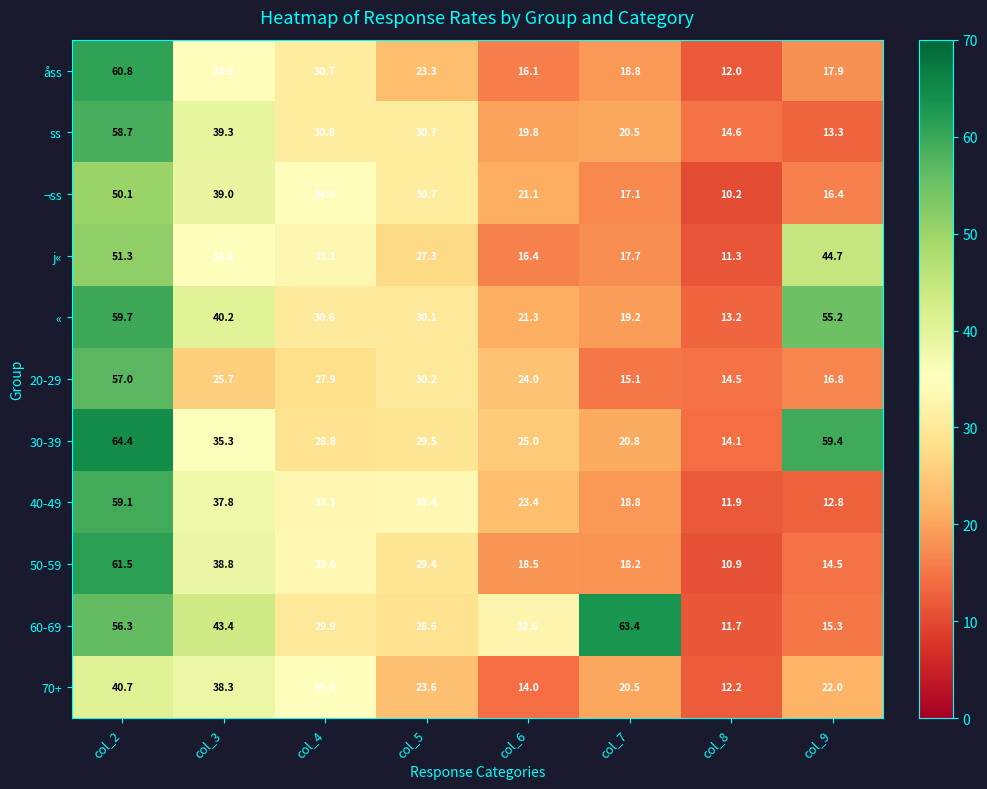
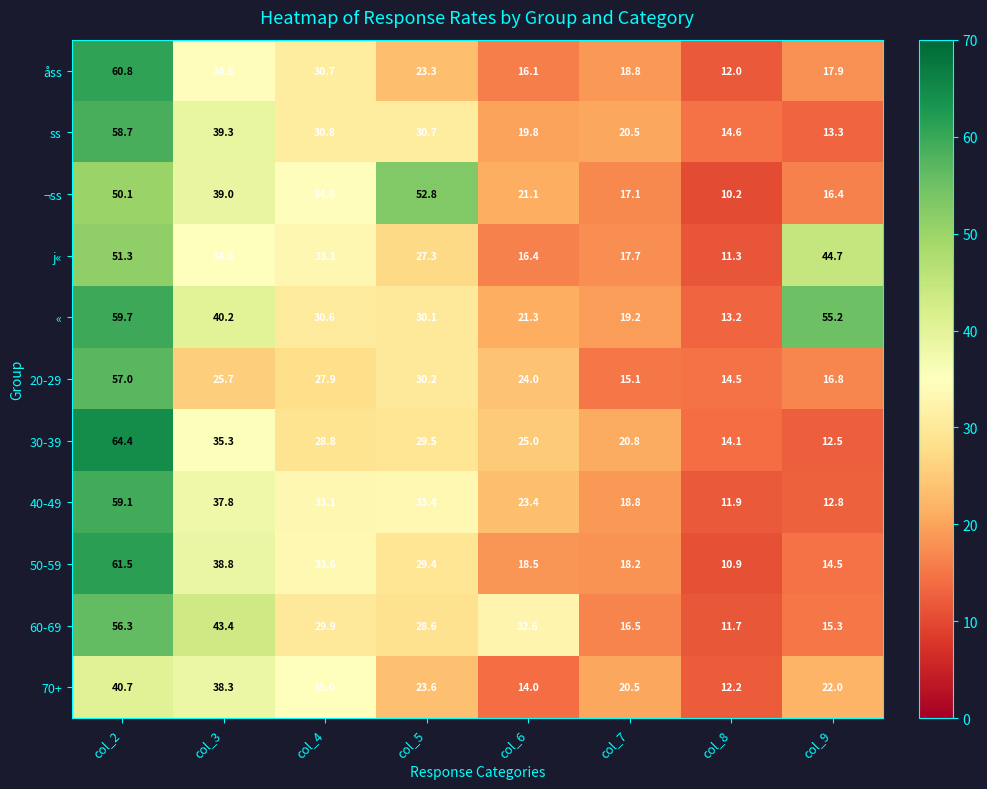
¬ss, col_5: 30.7 -> 52.8
30-39, col_9: 59.4 -> 12.5
60-69, col_7: 63.4 -> 16.5
